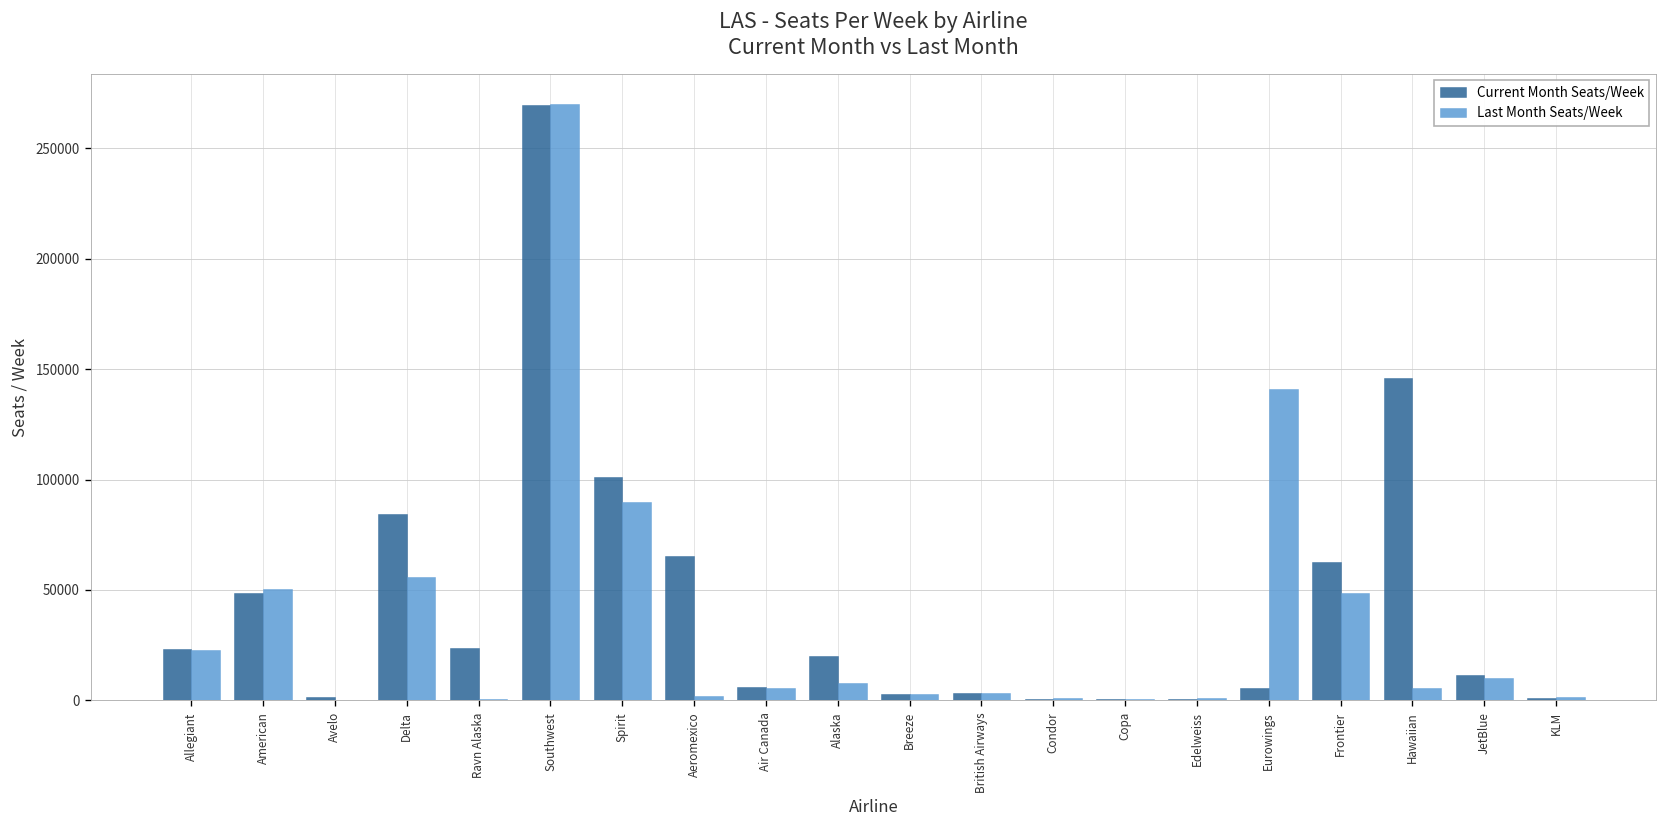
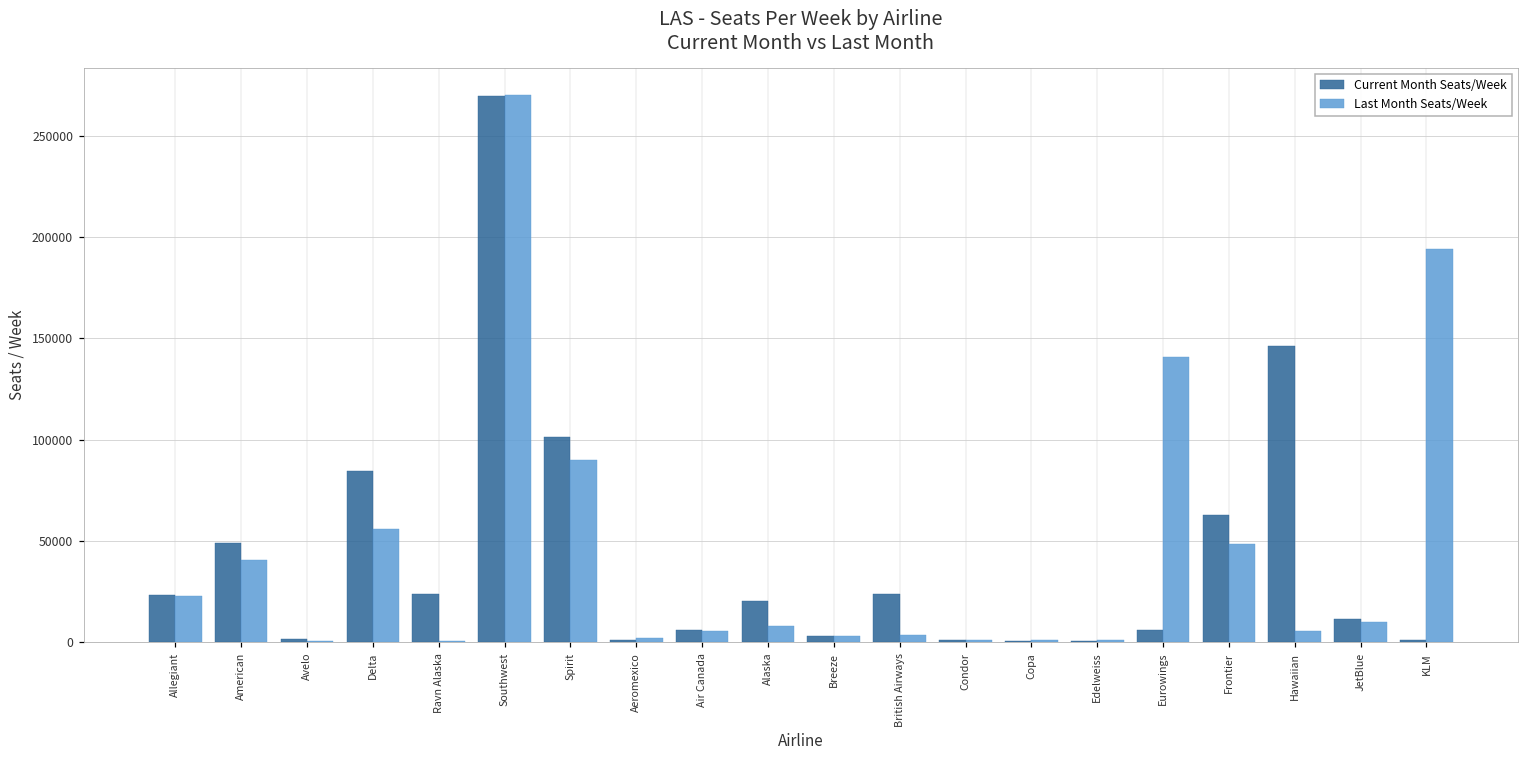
Last Month Seats/Week, American: 50000 -> 41000
Current Month Seats/Week, Aeromexico: 65000 -> 1000
Current Month Seats/Week, British Airways: 4000 -> 24000
Last Month Seats/Week, KLM: 1000 -> 194000
